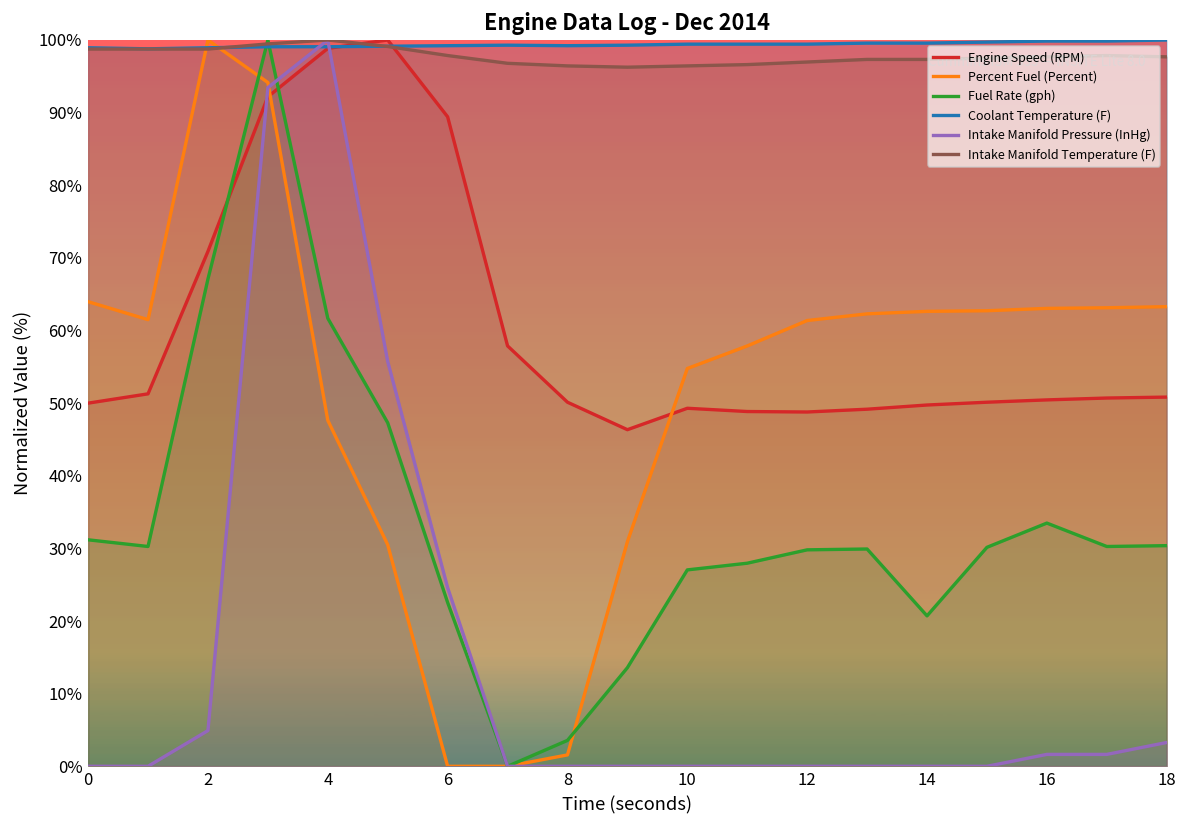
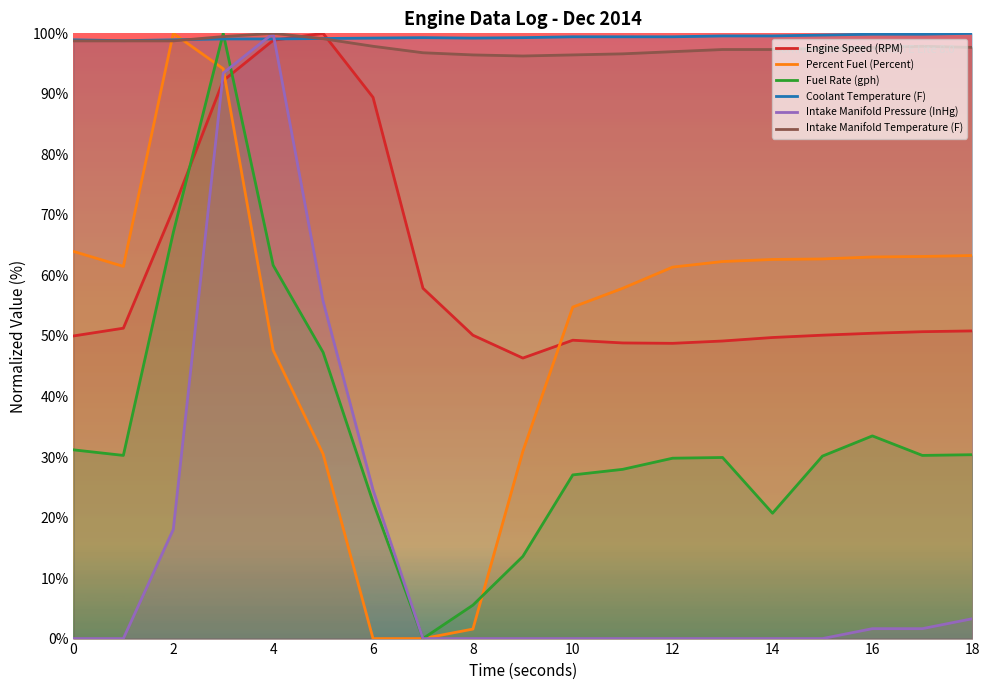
Intake Manifold Pressure (InHg), 2: 5% -> 18%
Fuel Rate (gph), 8: 4% -> 6%
